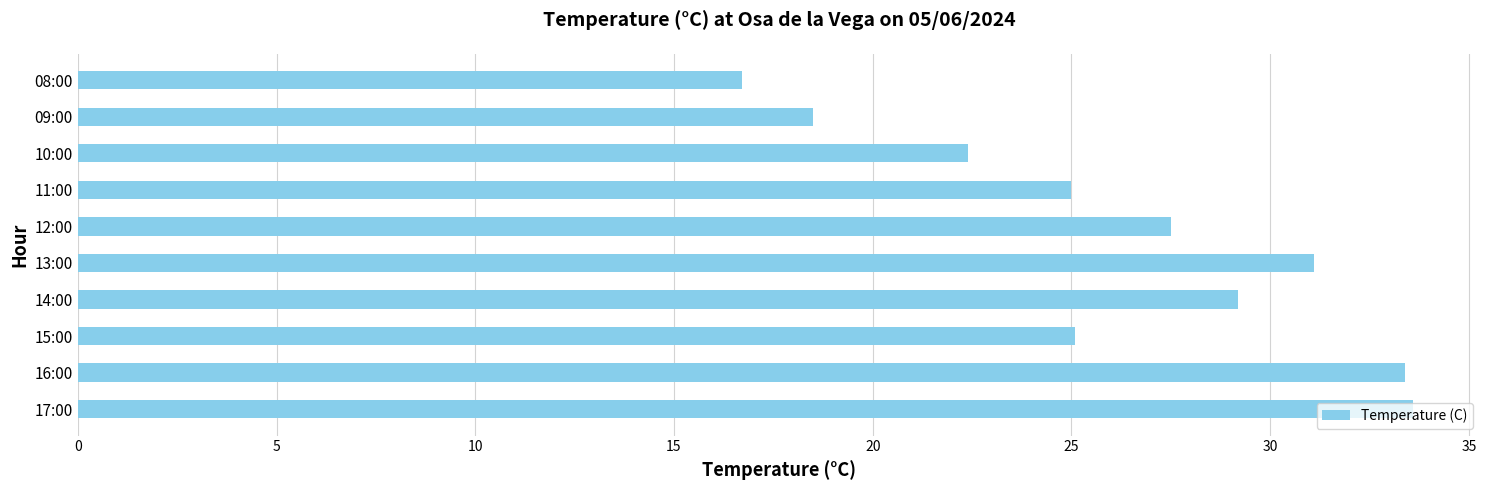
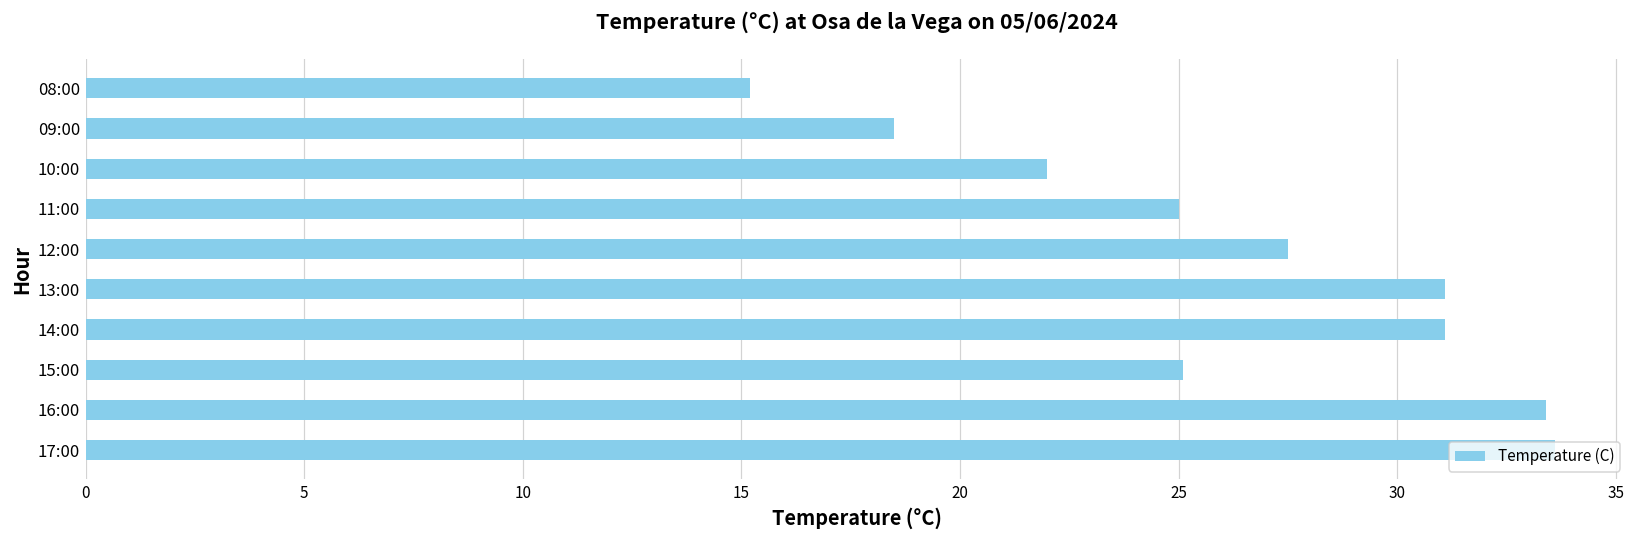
08:00: 16.7 -> 15.2
10:00: 22.4 -> 22.0
14:00: 29.2 -> 31.1
